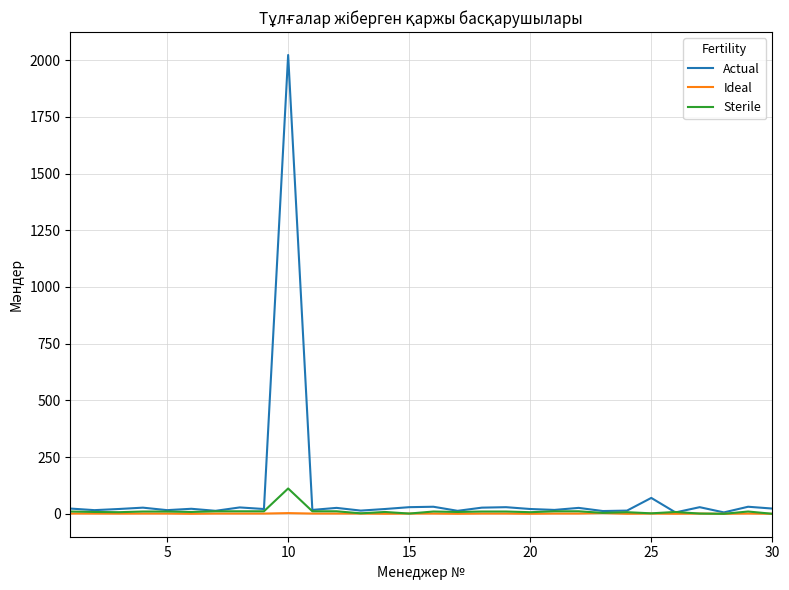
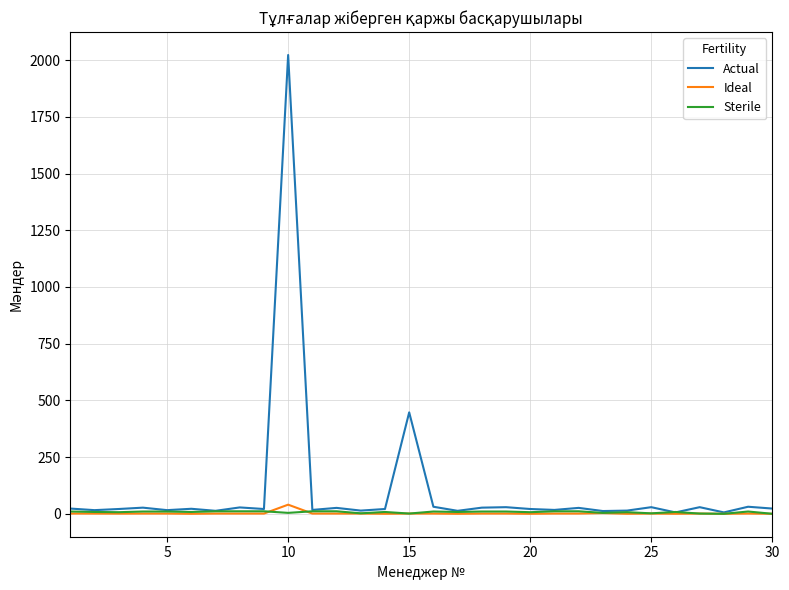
Ideal, 10: 0 -> 40
Sterile, 10: 110 -> 0
Actual, 15: 30 -> 450
Actual, 25: 70 -> 30
